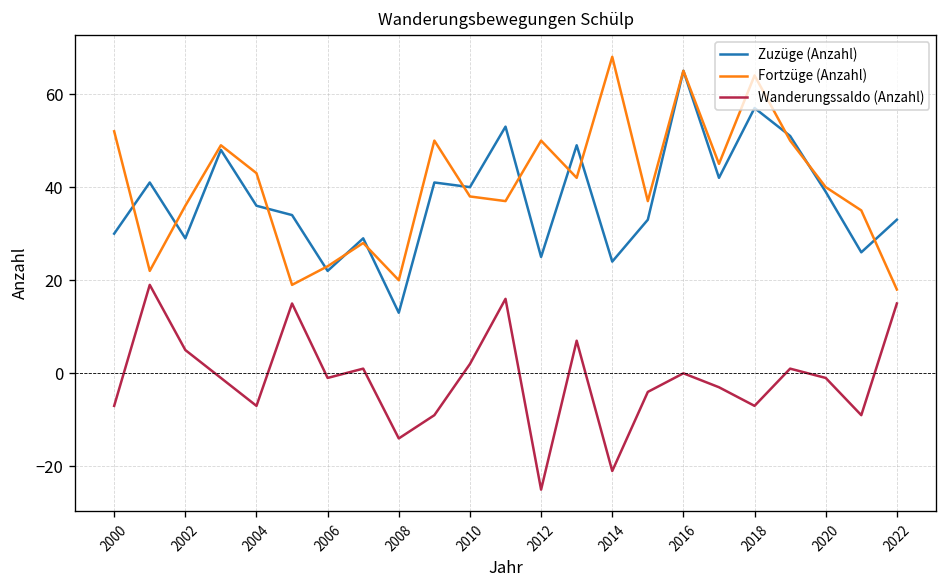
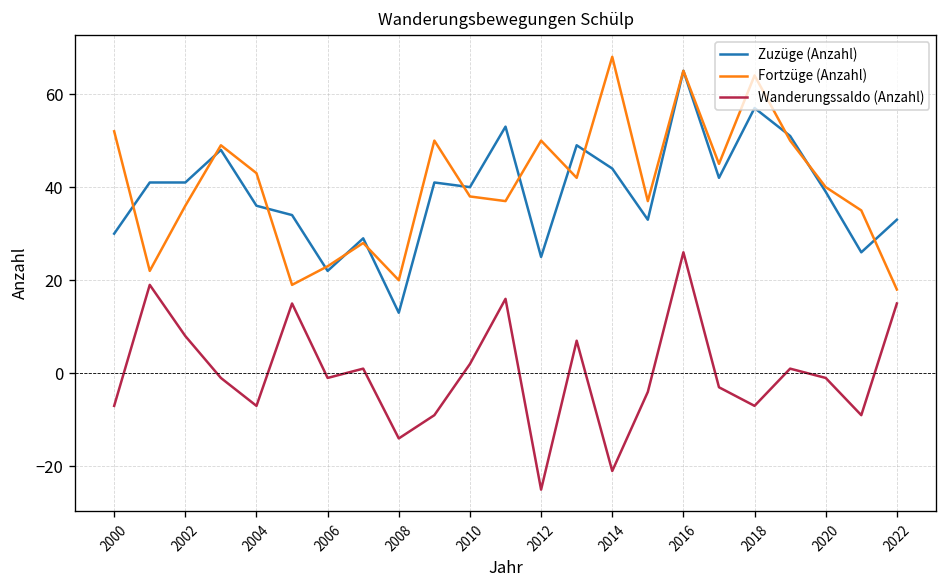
Zuzüge (Anzahl), 2002: 29 -> 41
Wanderungssaldo (Anzahl), 2002: 5 -> 8
Zuzüge (Anzahl), 2014: 24 -> 44
Wanderungssaldo (Anzahl), 2016: 0 -> 26
